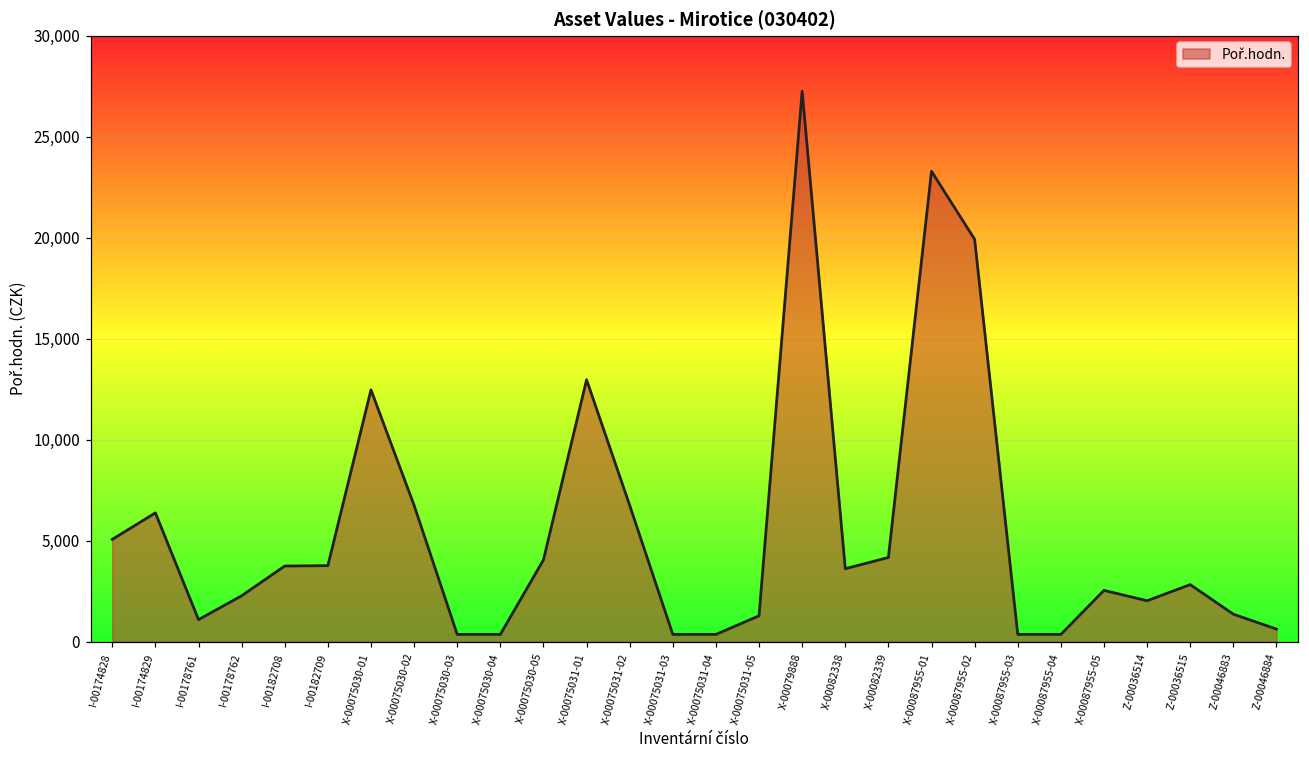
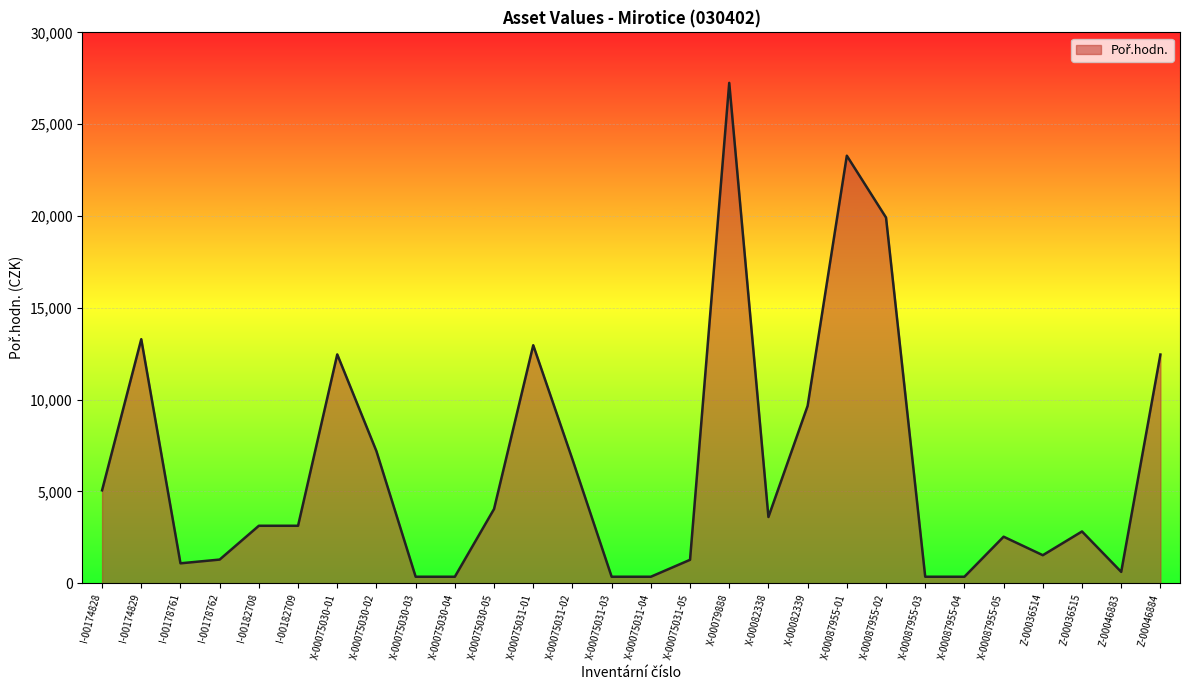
I-00174829: 6,400 -> 13,300
I-00178762: 2,300 -> 1,300
I-00182708: 3,700 -> 3,100
I-00182709: 3,800 -> 3,100
X-00075030-02: 6,700 -> 7,200
X-00082339: 4,200 -> 9,700
Z-00036514: 2,000 -> 1,500
Z-00046883: 1,400 -> 600
Z-00046884: 600 -> 12,500
